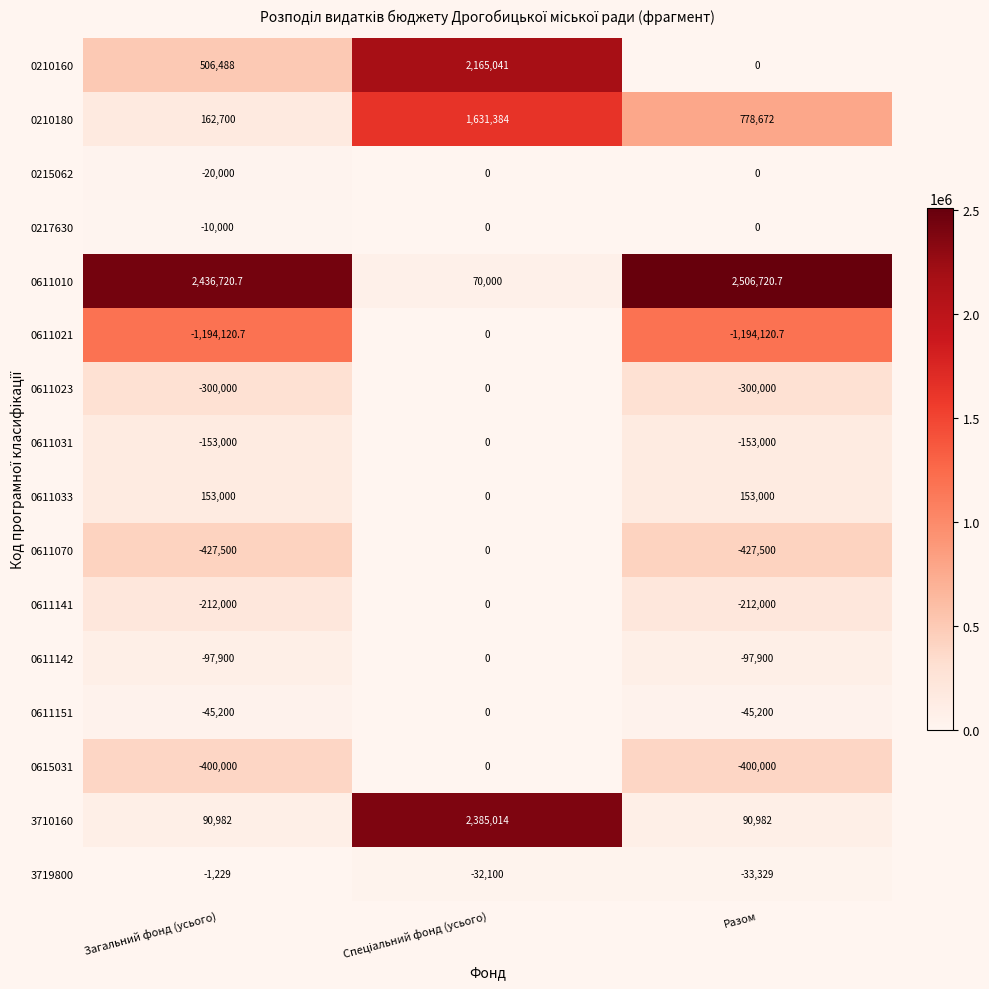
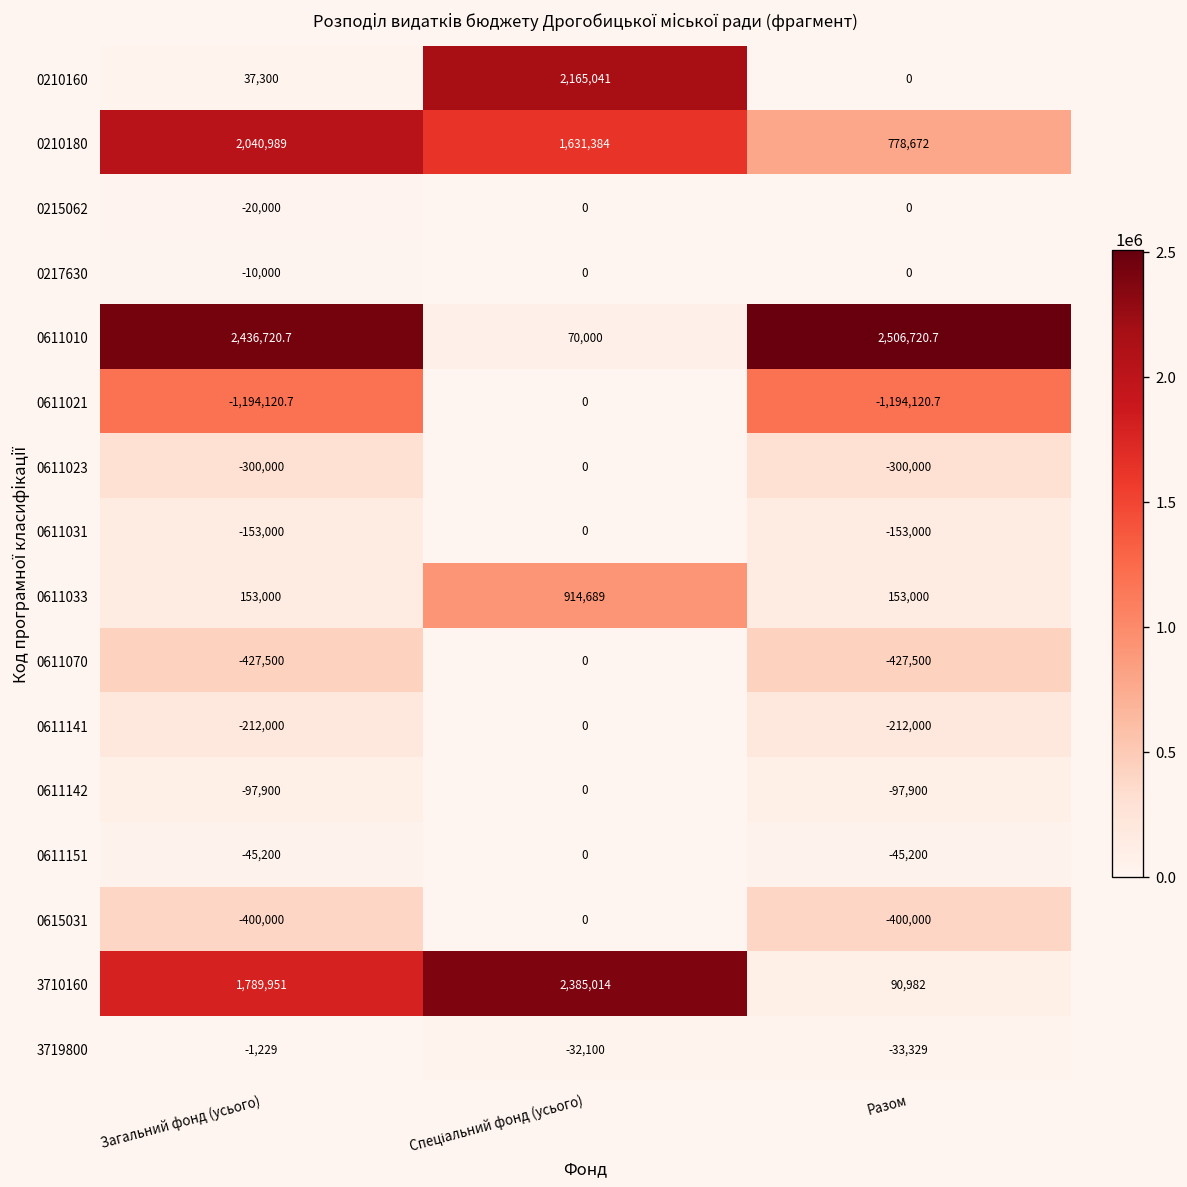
0210160, Загальний фонд (усього): 506,488 -> 37,300
0210180, Загальний фонд (усього): 162,700 -> 2,040,989
0611033, Спеціальний фонд (усього): 0 -> 914,689
3710160, Загальний фонд (усього): 90,982 -> 1,789,951
